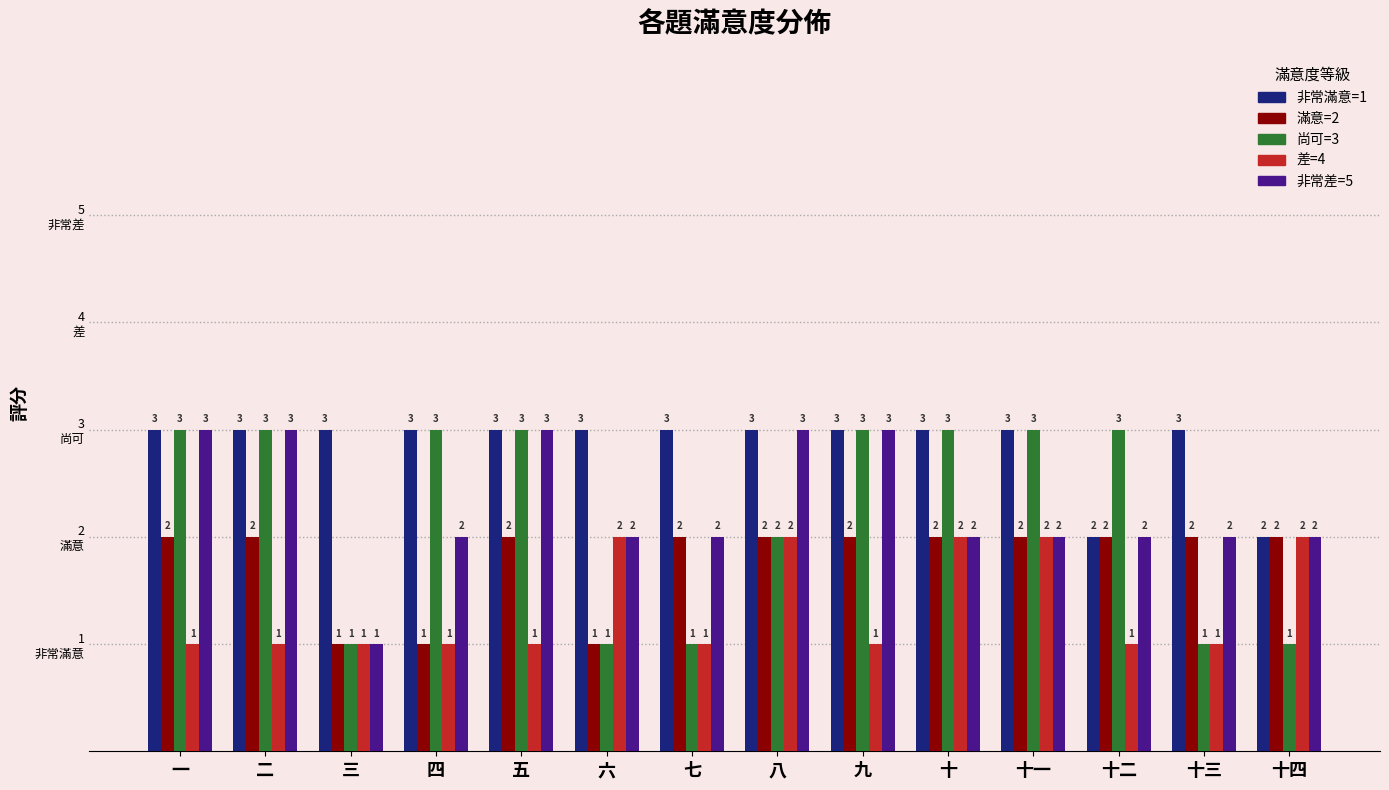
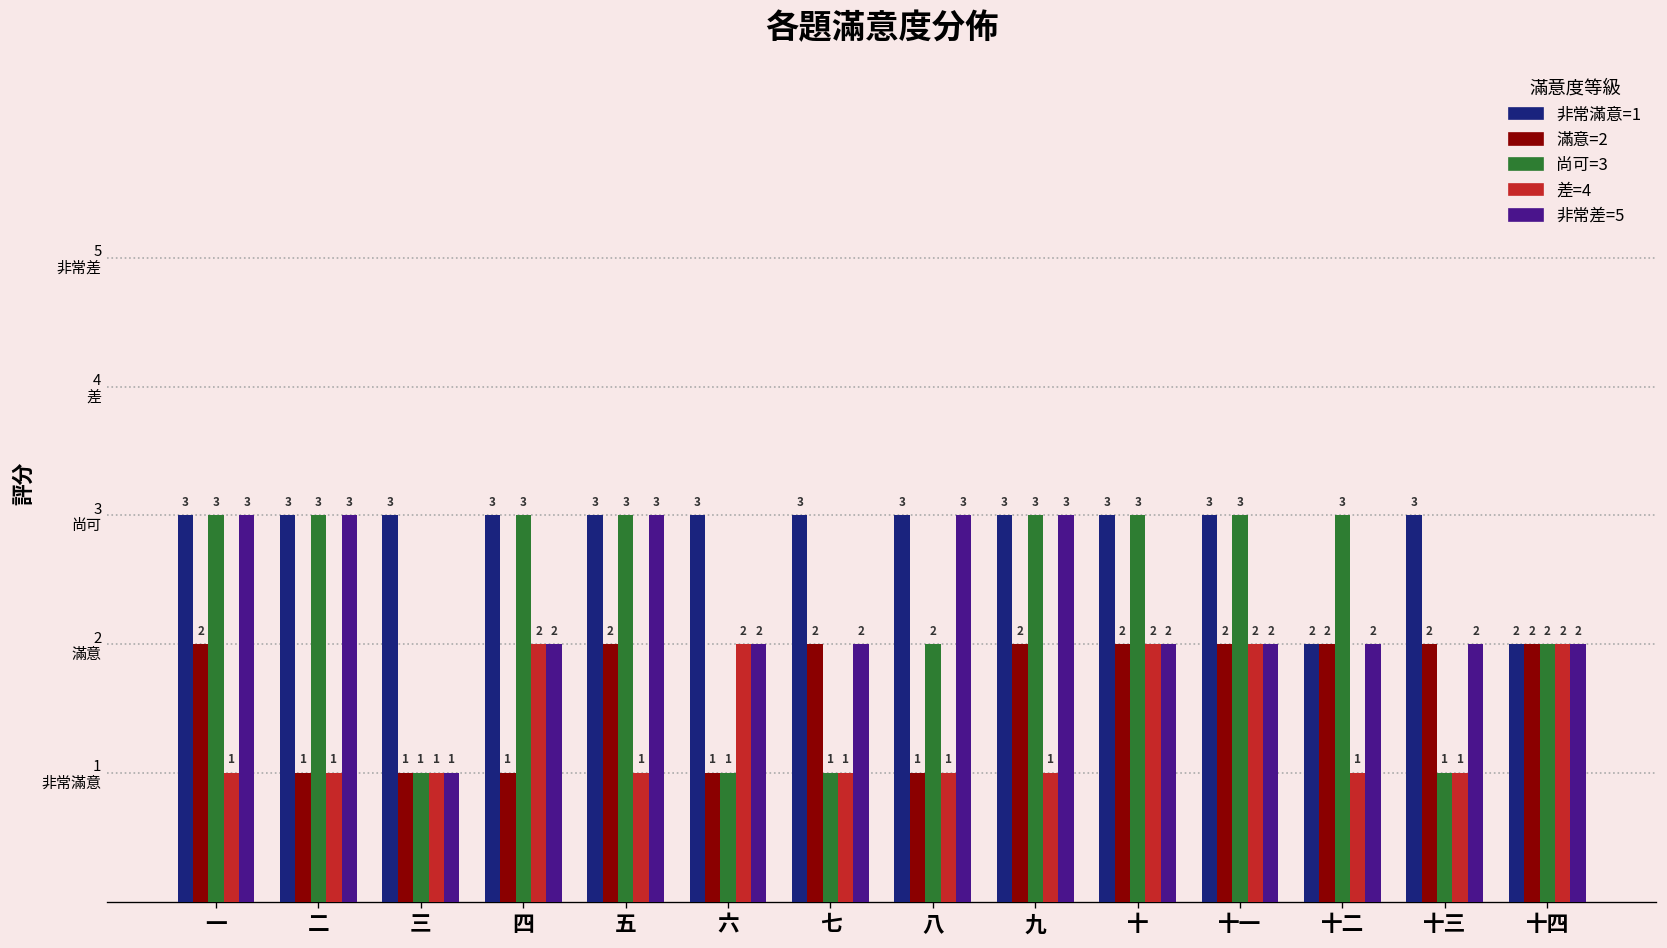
滿意=2, 二: 2 -> 1
差=4, 四: 1 -> 2
滿意=2, 八: 2 -> 1
差=4, 八: 2 -> 1
尚可=3, 十四: 1 -> 2
